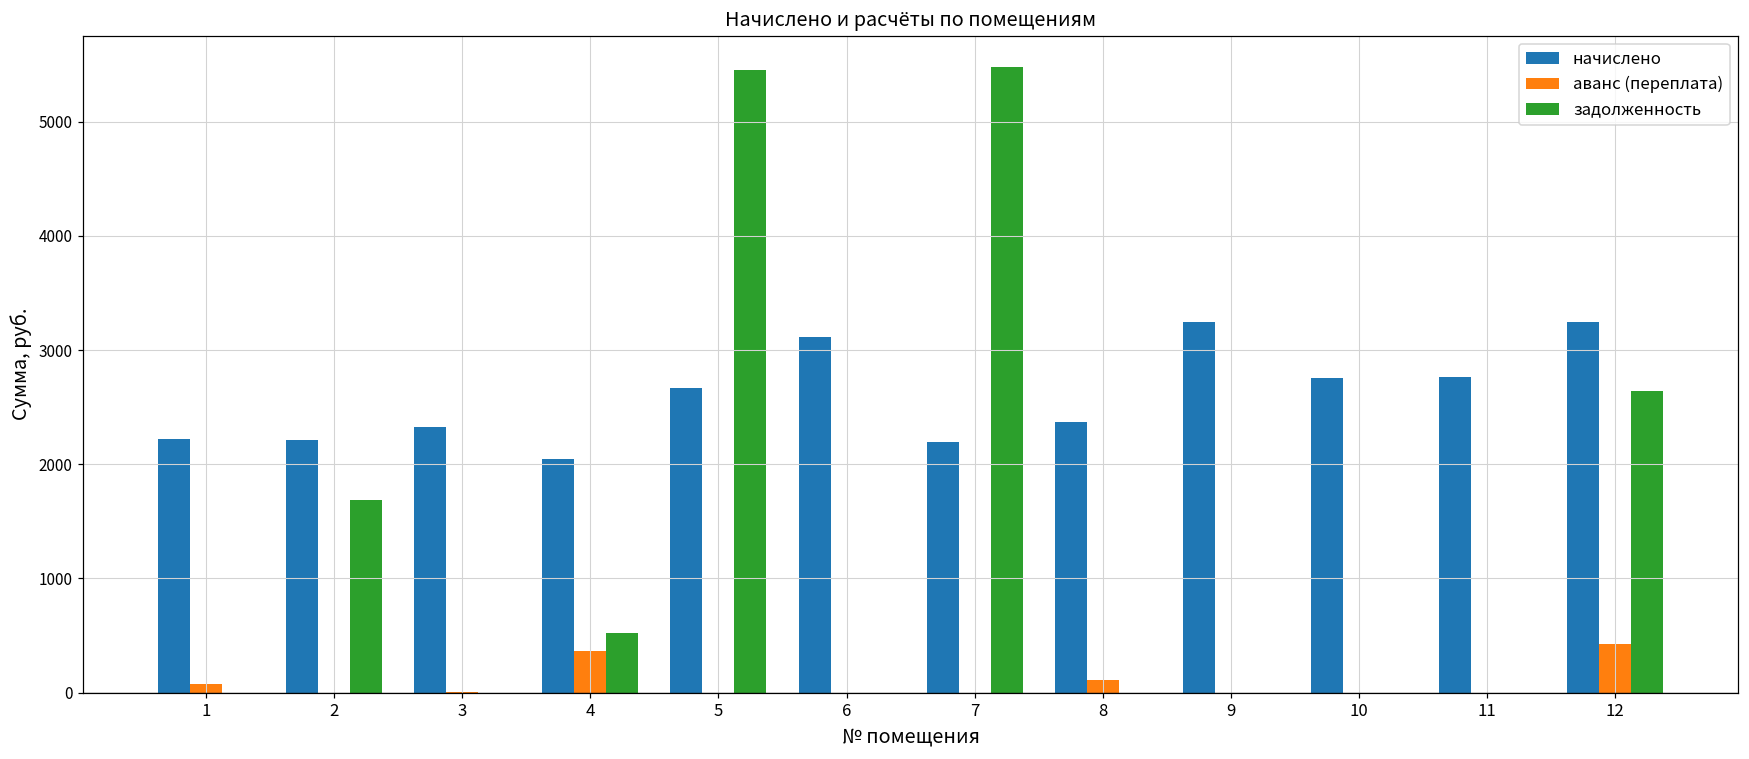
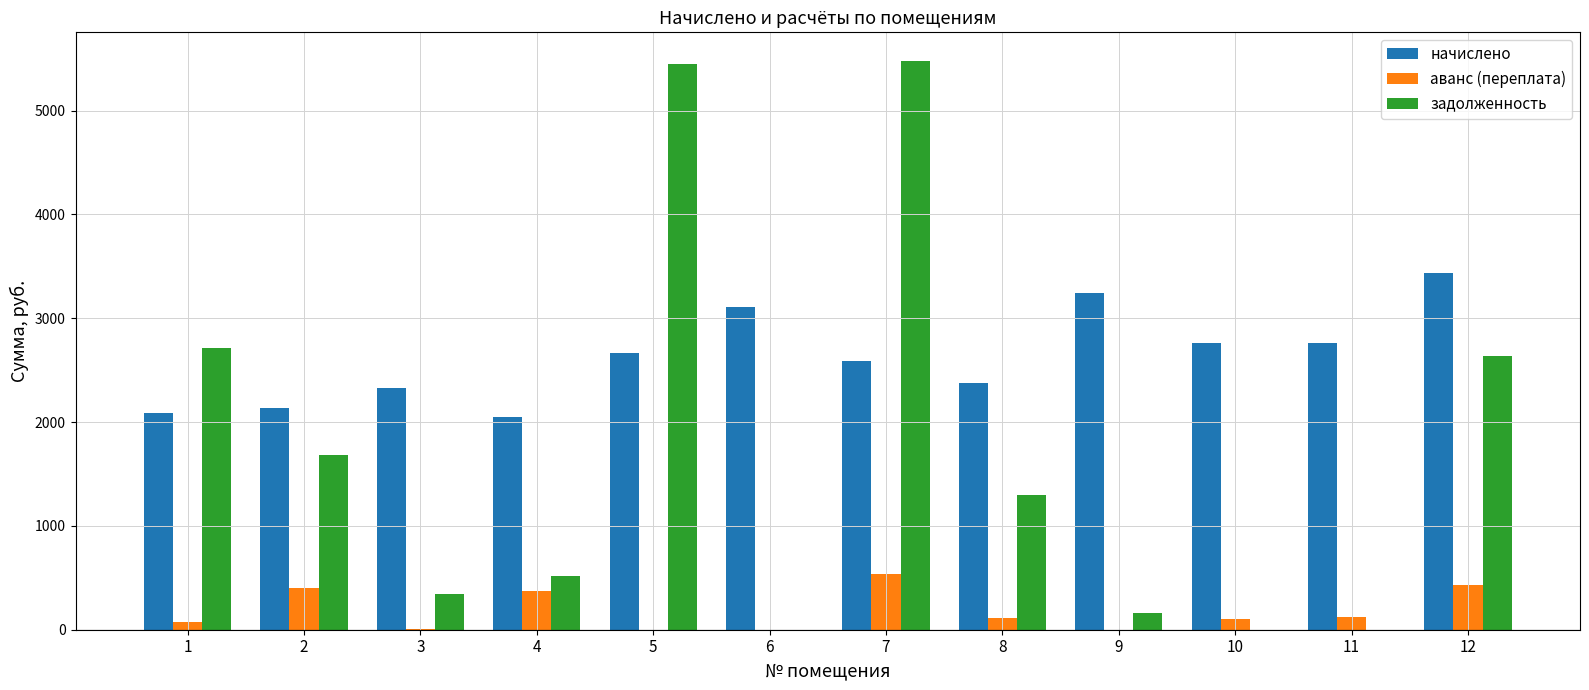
начислено, 1: 2220 -> 2090
задолженность, 1: 0 -> 2710
начислено, 2: 2210 -> 2130
аванс (переплата), 2: 0 -> 400
задолженность, 3: 0 -> 350
начислено, 7: 2190 -> 2590
аванс (переплата), 7: 0 -> 540
задолженность, 8: 0 -> 1300
задолженность, 9: 0 -> 160
аванс (переплата), 10: 0 -> 110
аванс (переплата), 11: 0 -> 120
начислено, 12: 3250 -> 3430
